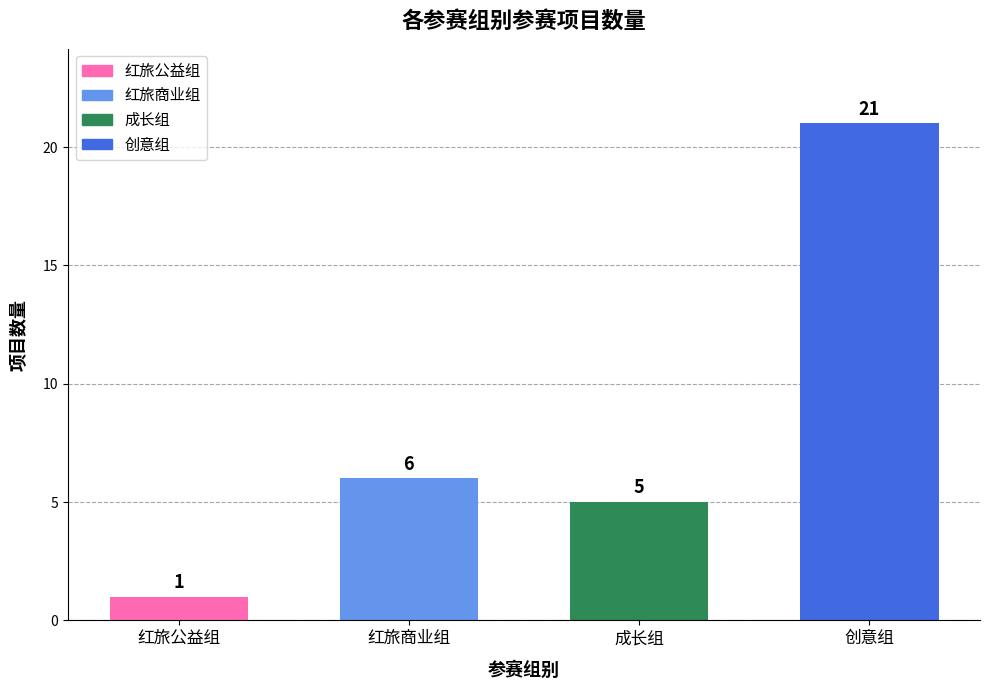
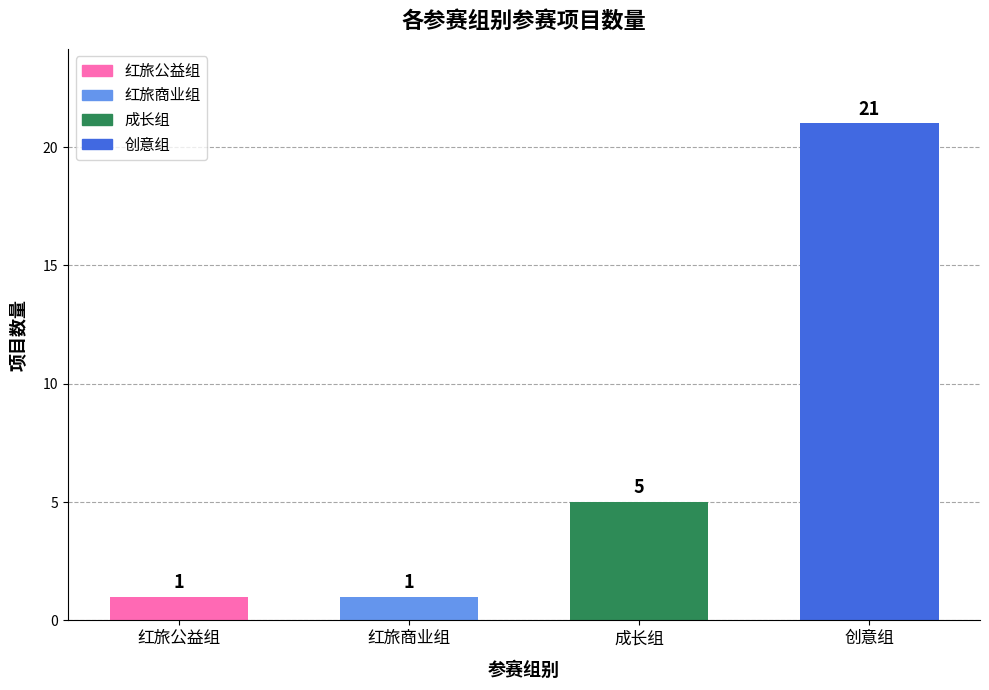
红旅商业组: 6 -> 1
